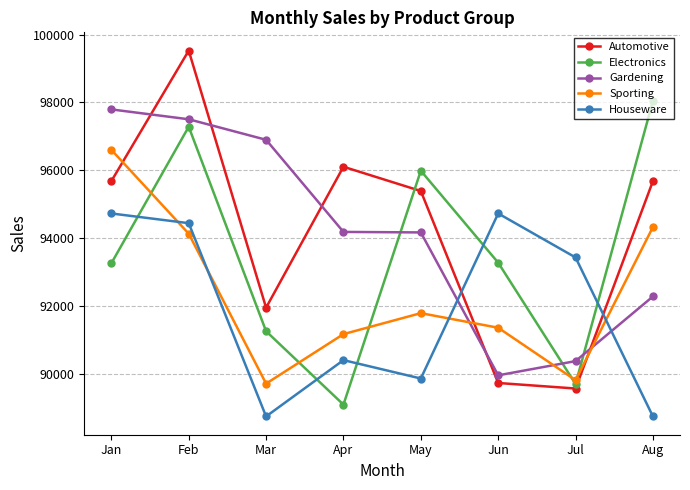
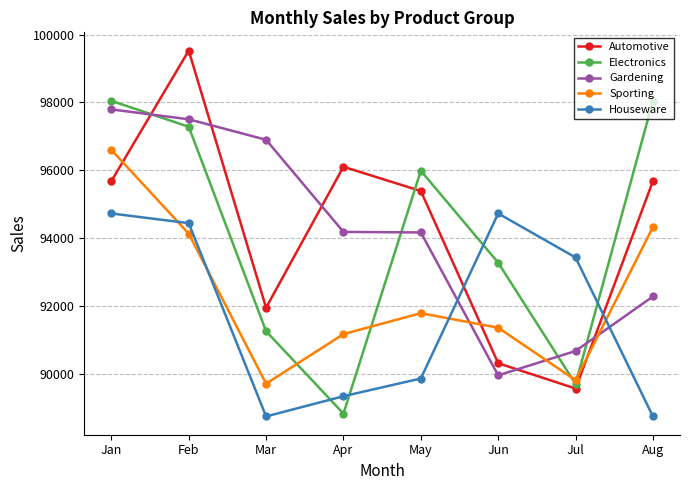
Electronics, Jan: 93300 -> 98000
Electronics, Apr: 89100 -> 88800
Houseware, Apr: 90400 -> 89300
Automotive, Jun: 89700 -> 90300
Gardening, Jul: 90400 -> 90700
